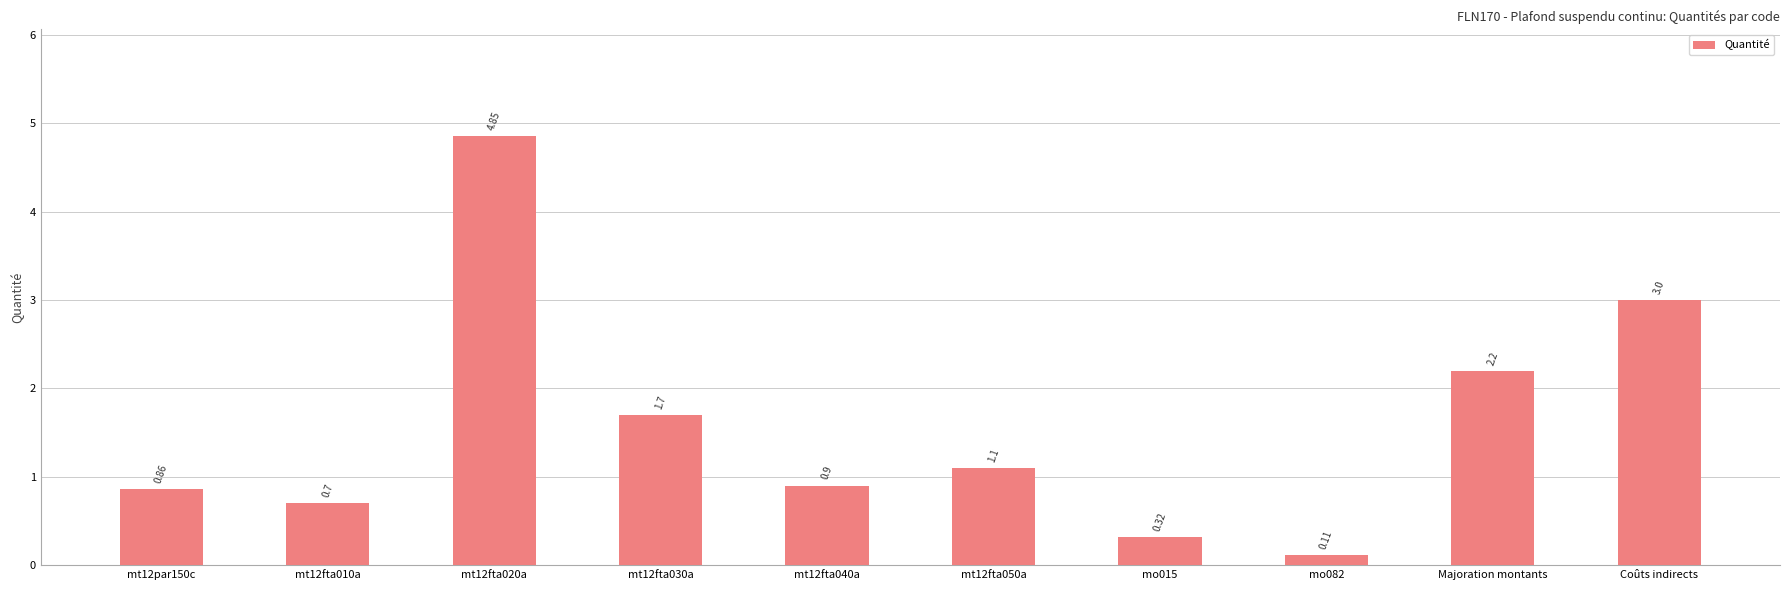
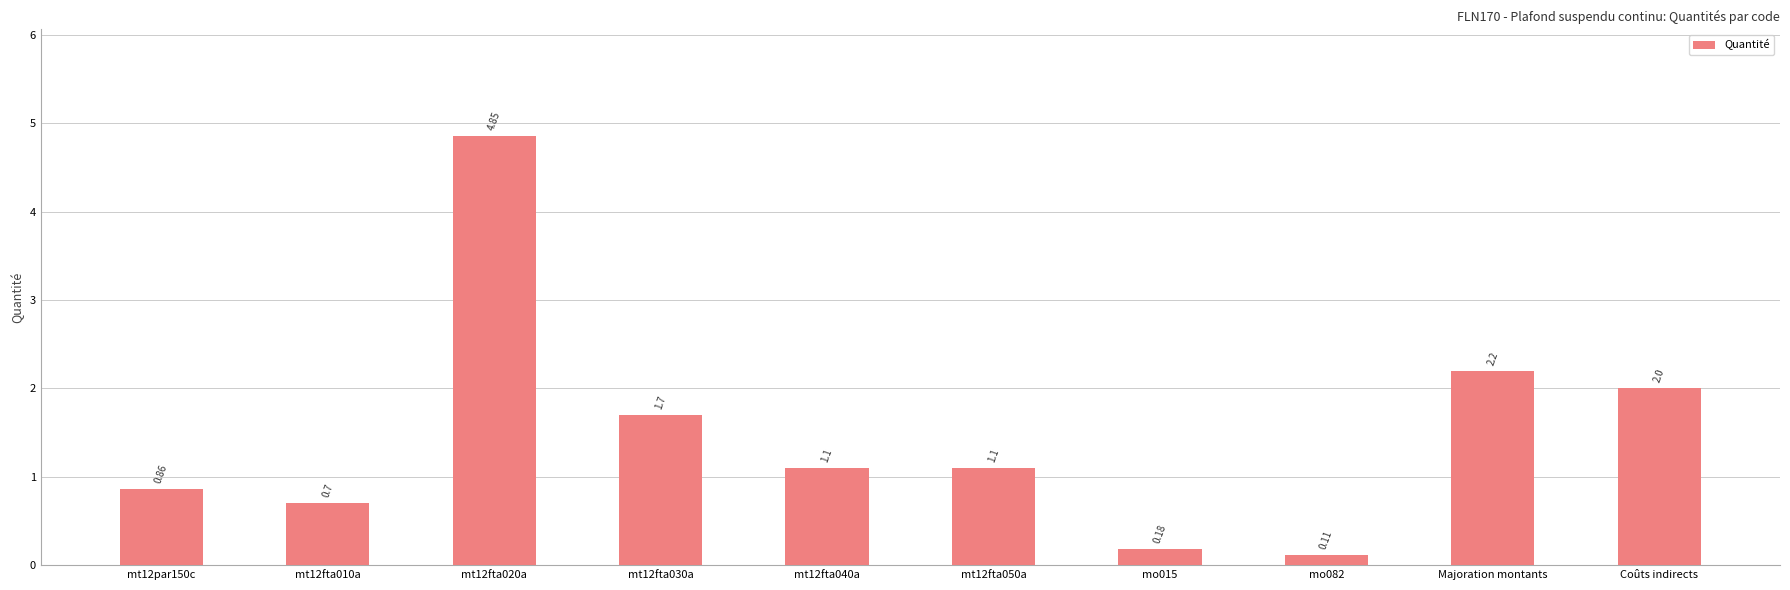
mt12fta040a: 0.9 -> 1.1
mo015: 0.32 -> 0.18
Coûts indirects: 3.0 -> 2.0
